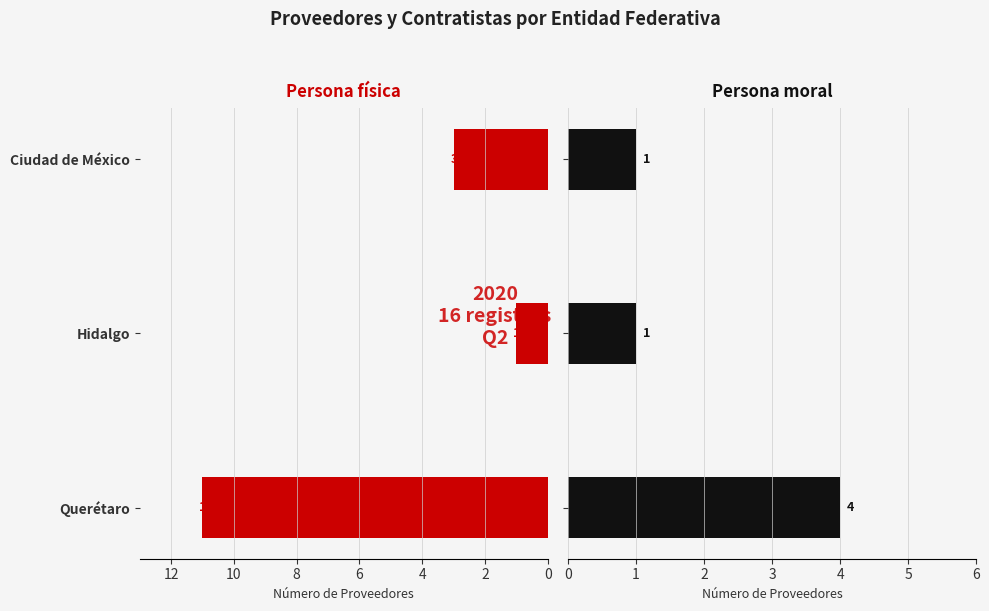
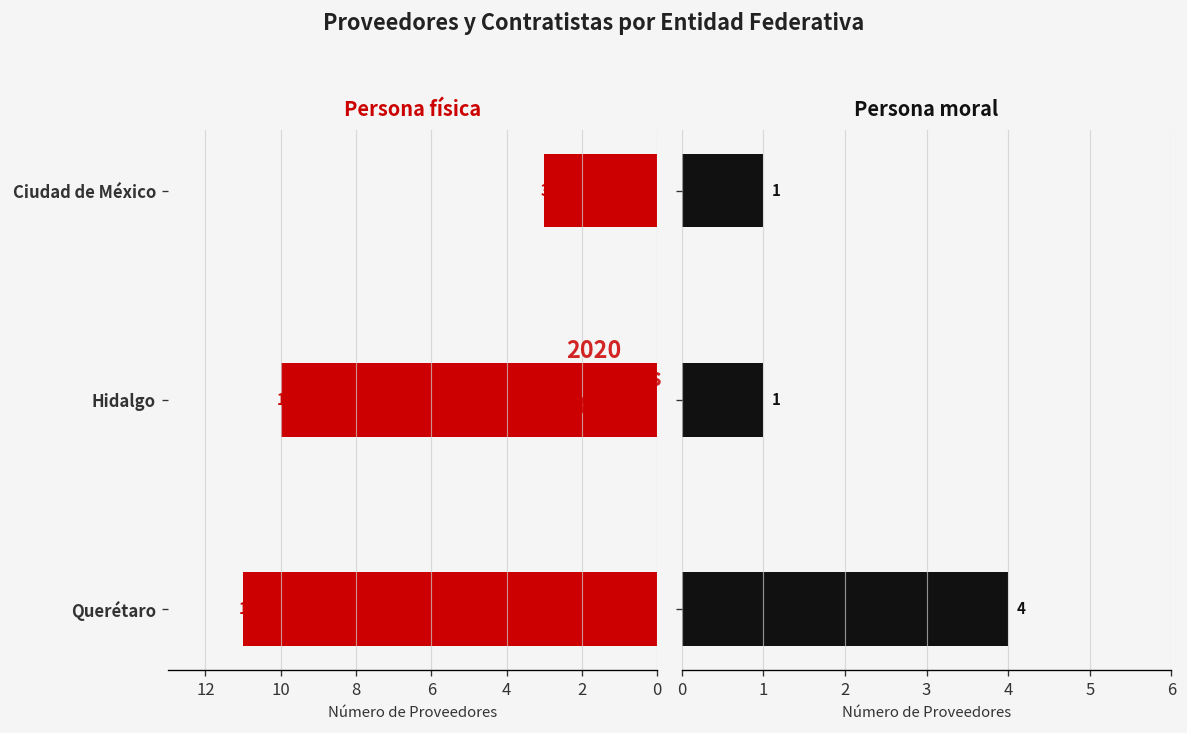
Persona física, Hidalgo: 1 -> 10
